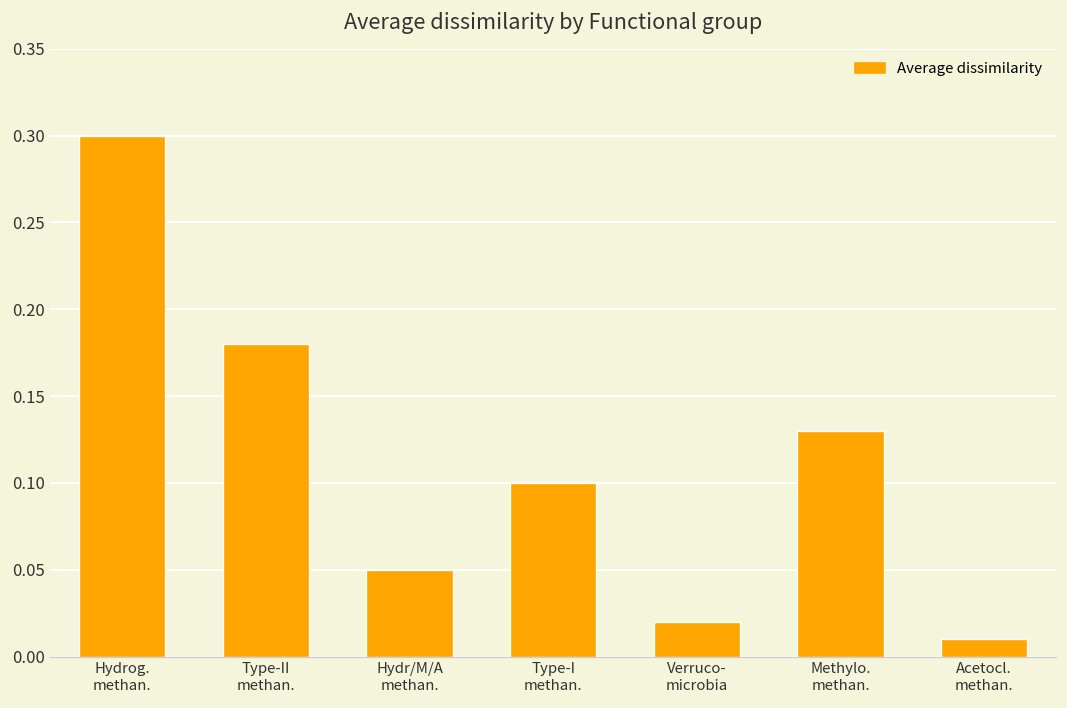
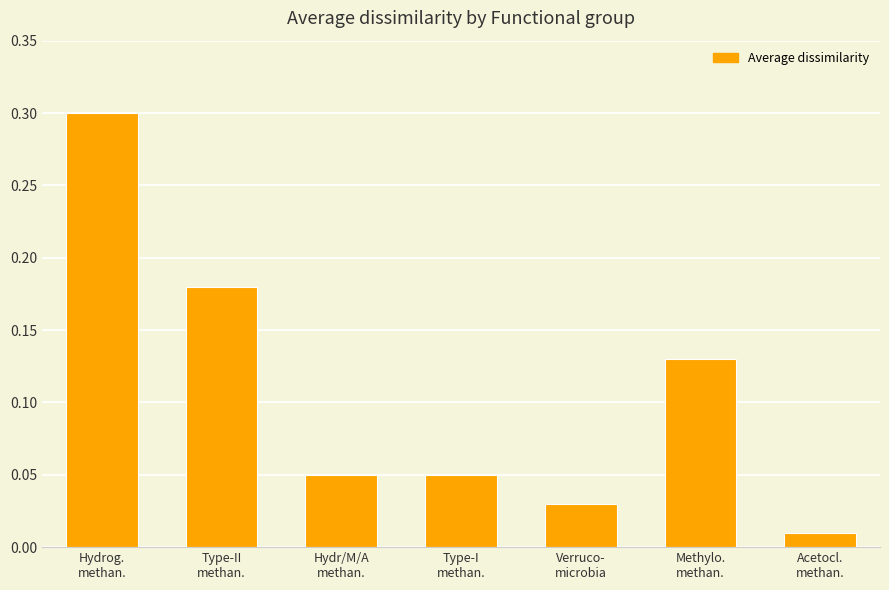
Type-I methan.: 0.10 -> 0.05
Verruco- microbia: 0.02 -> 0.03
